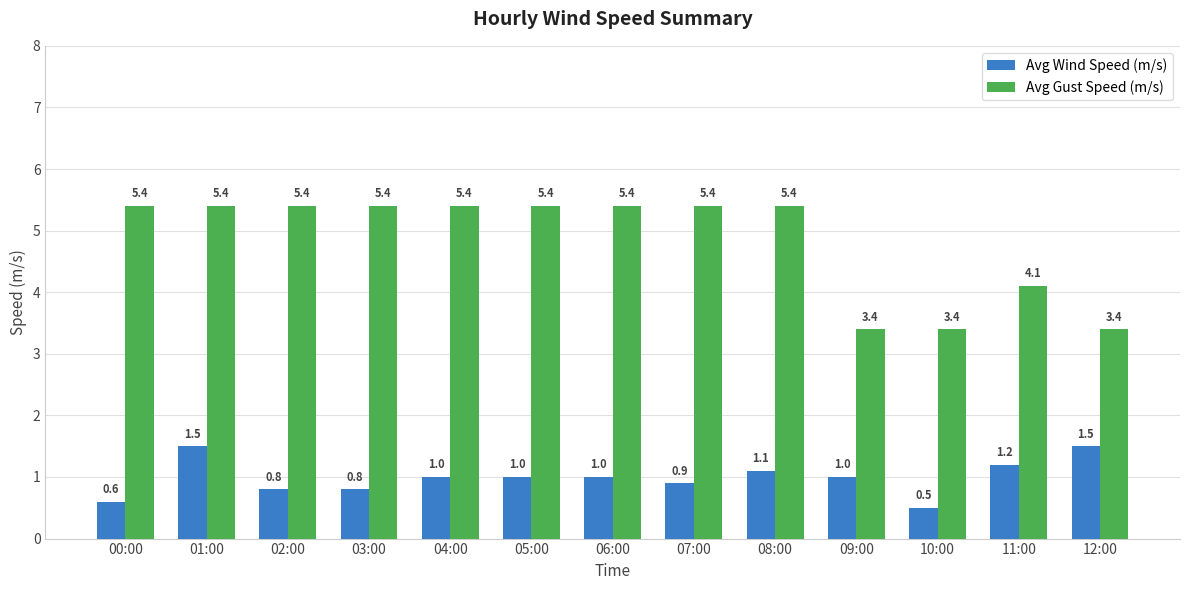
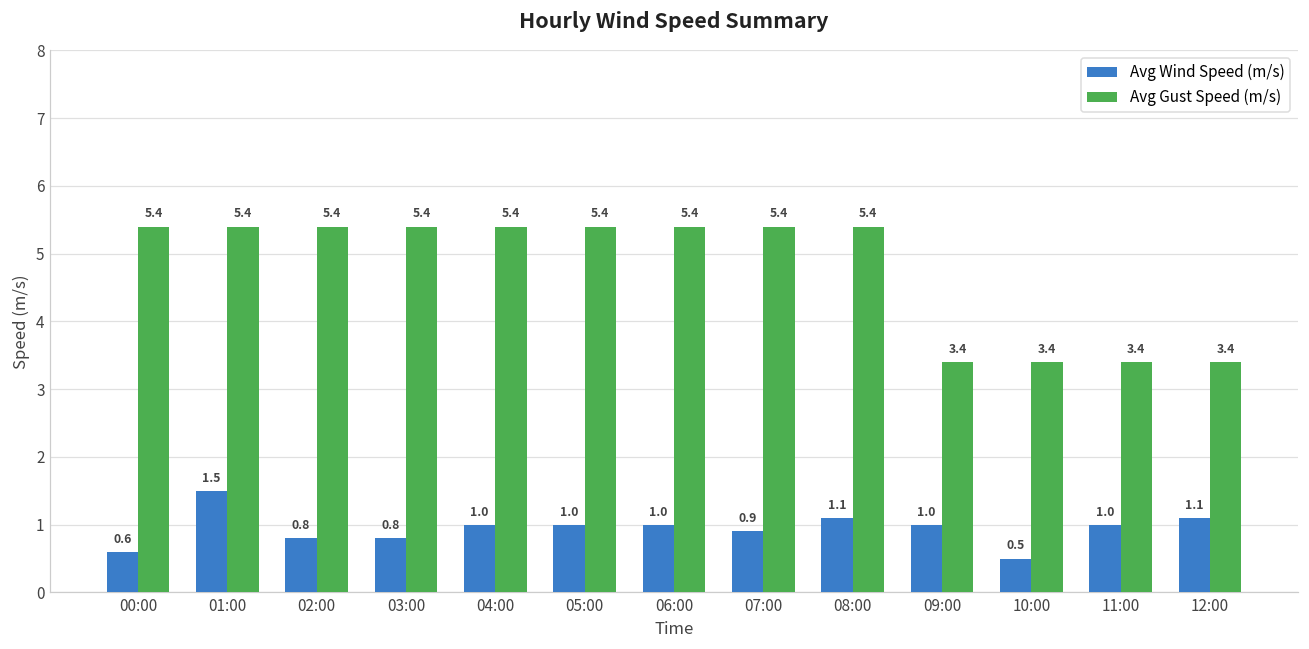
Avg Wind Speed (m/s), 11:00: 1.2 -> 1.0
Avg Gust Speed (m/s), 11:00: 4.1 -> 3.4
Avg Wind Speed (m/s), 12:00: 1.5 -> 1.1
